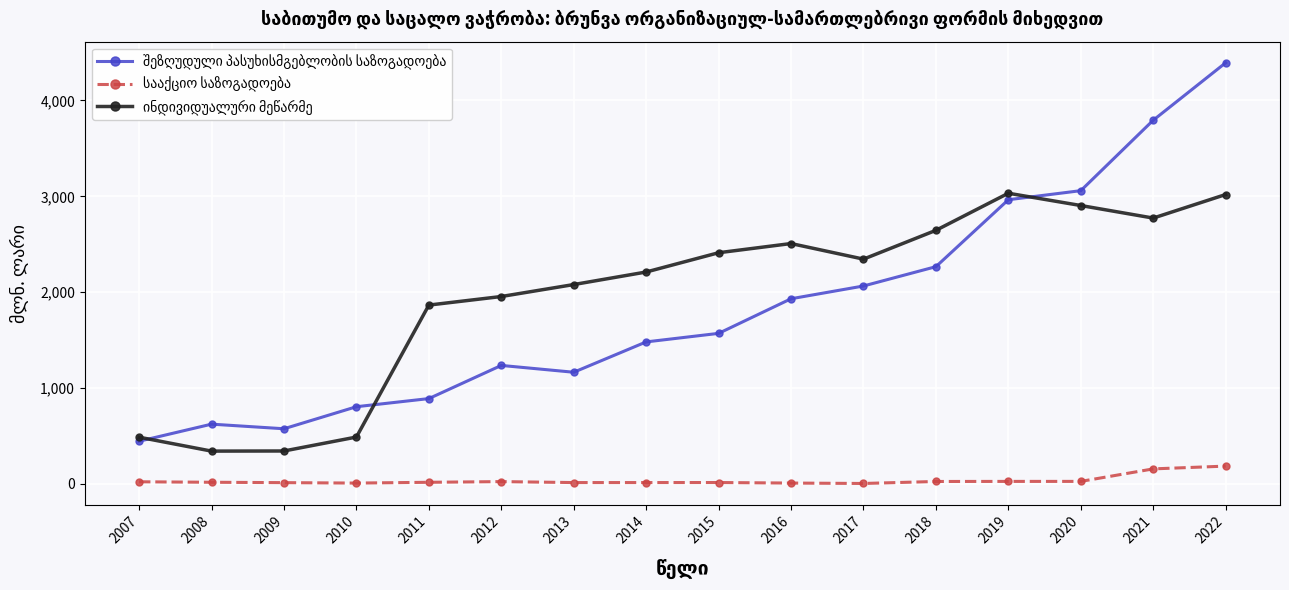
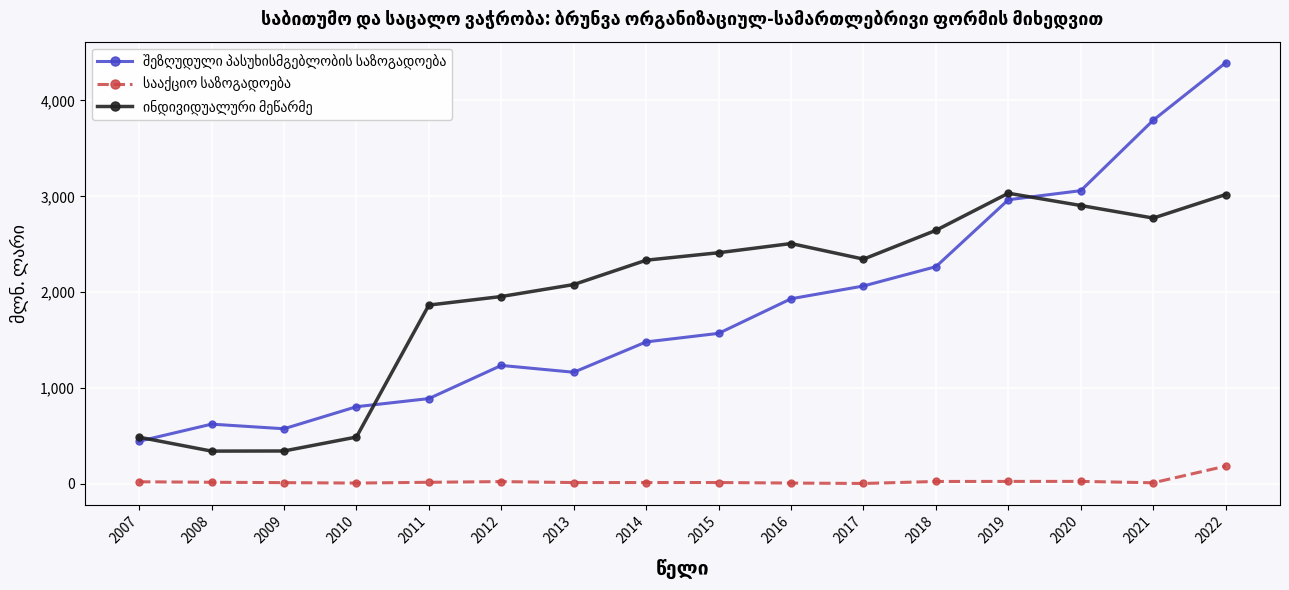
ინდივიდუალური მეწარმე, 2014: 2,200 -> 2,300
სააქციო საზოგადოება, 2021: 200 -> 0
